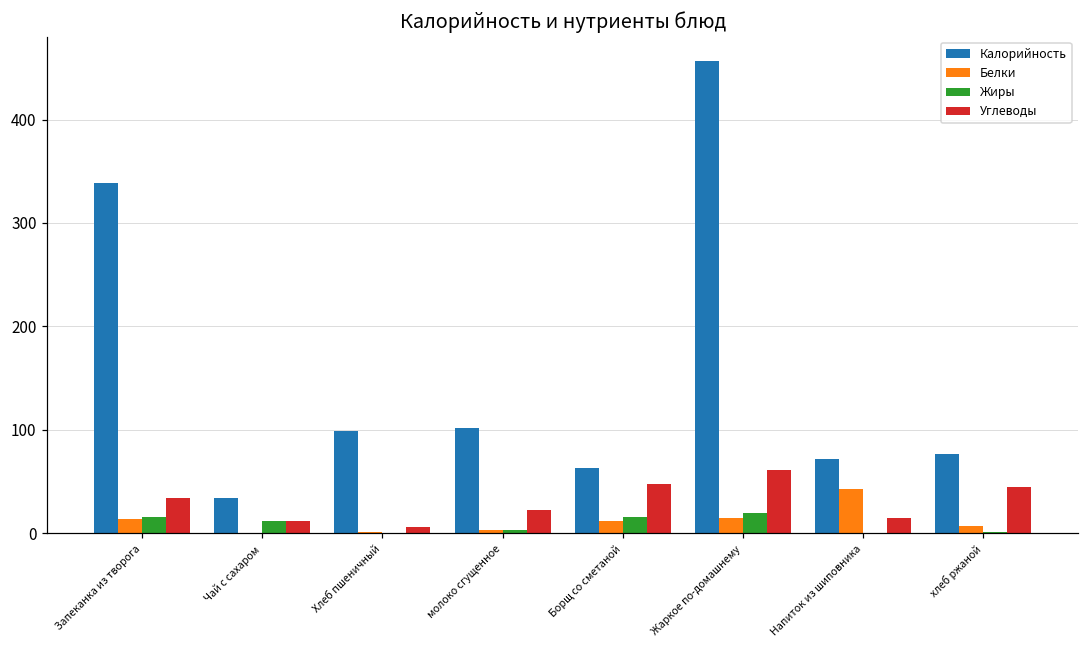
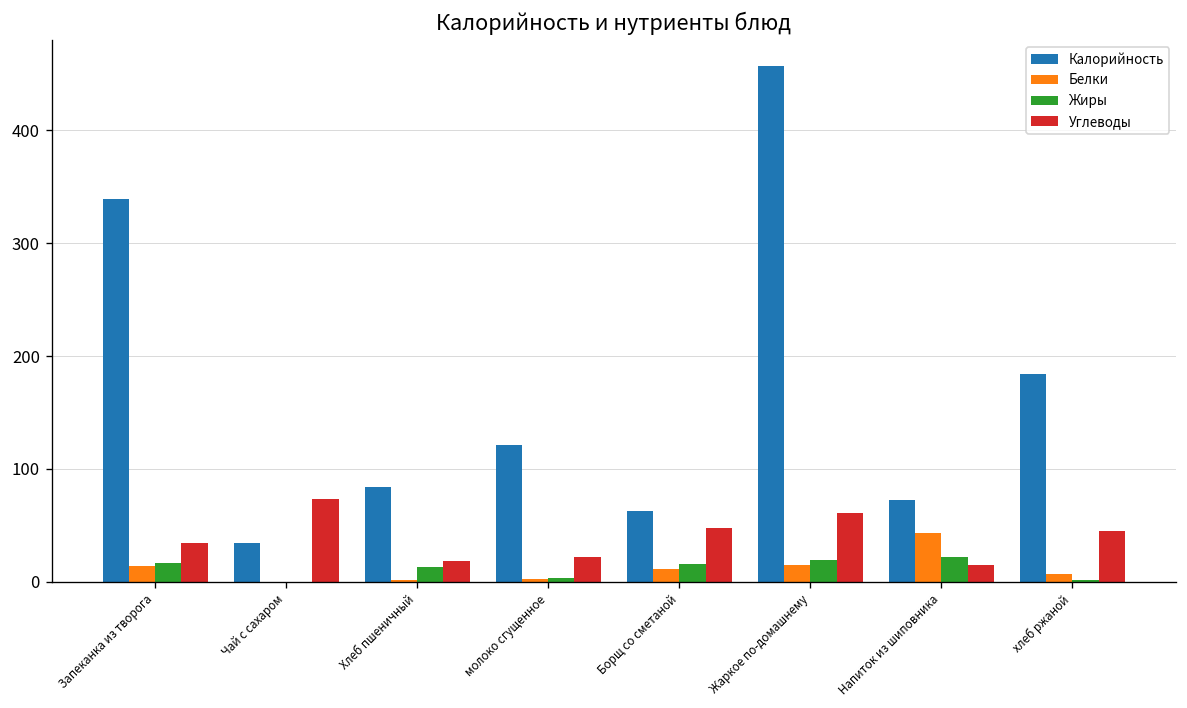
Жиры, Чай с сахаром: 10 -> 0
Углеводы, Чай с сахаром: 10 -> 70
Калорийность, Хлеб пшеничный: 100 -> 80
Жиры, Хлеб пшеничный: 0 -> 10
Углеводы, Хлеб пшеничный: 10 -> 20
Калорийность, молоко сгущенное: 100 -> 120
Жиры, Напиток из шиповника: 0 -> 20
Калорийность, хлеб ржаной: 80 -> 180
